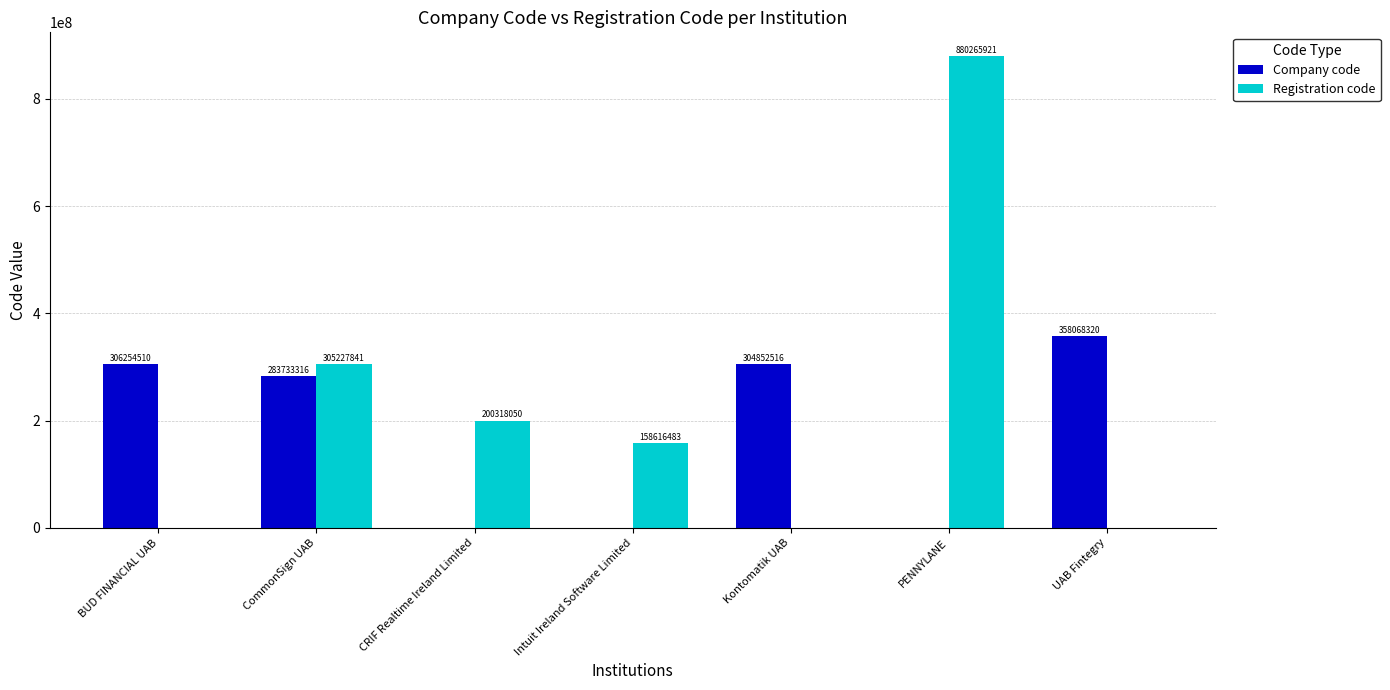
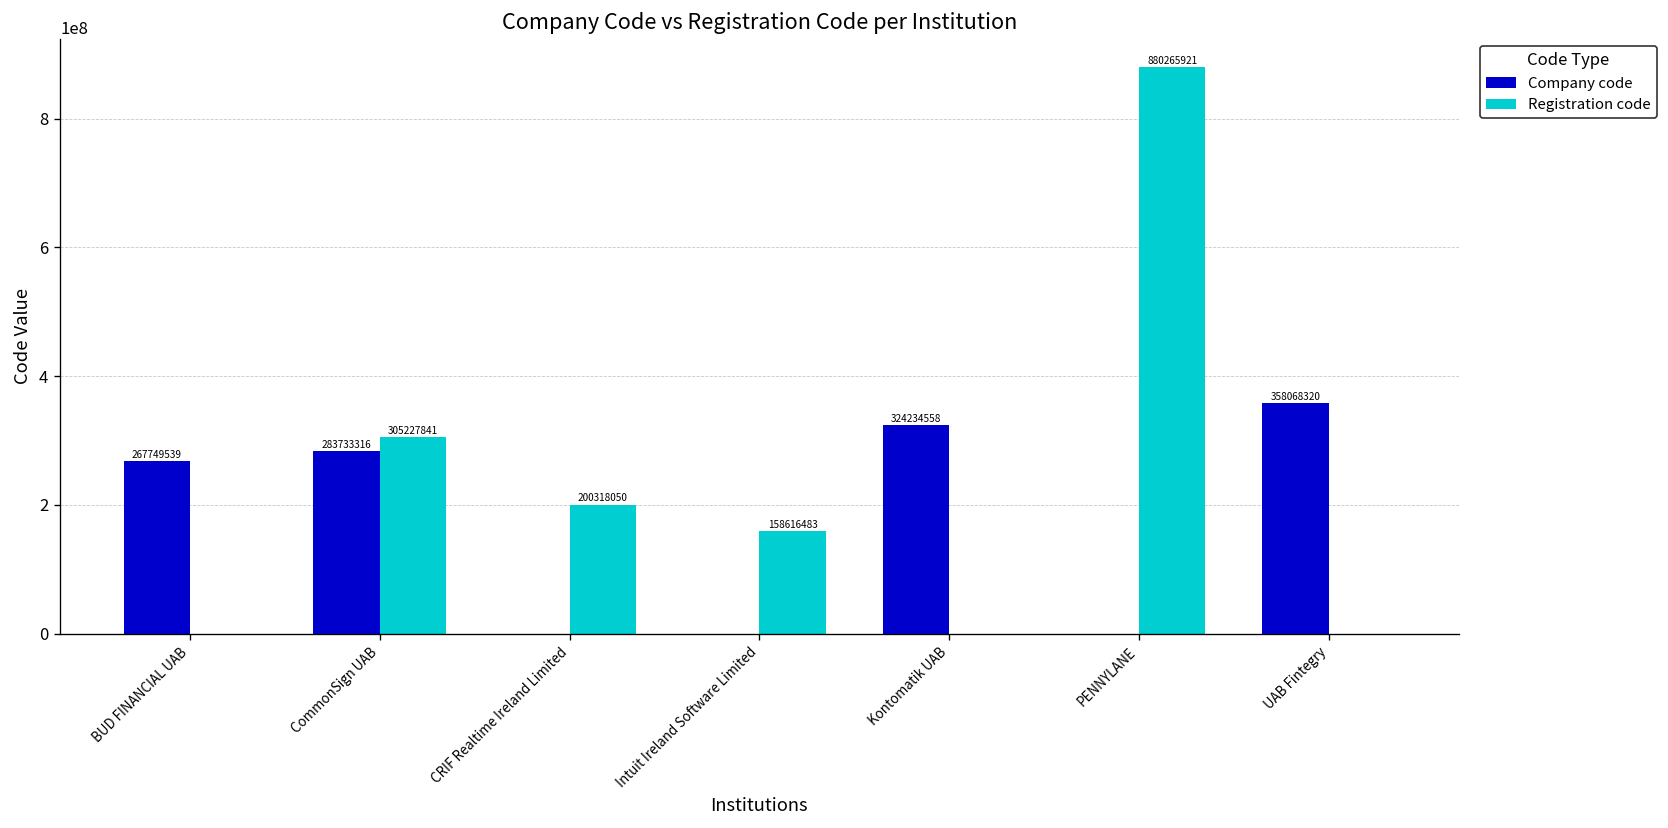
Company code, BUD FINANCIAL UAB: 306254510 -> 267749539
Company code, Kontomatik UAB: 304852516 -> 324234558
